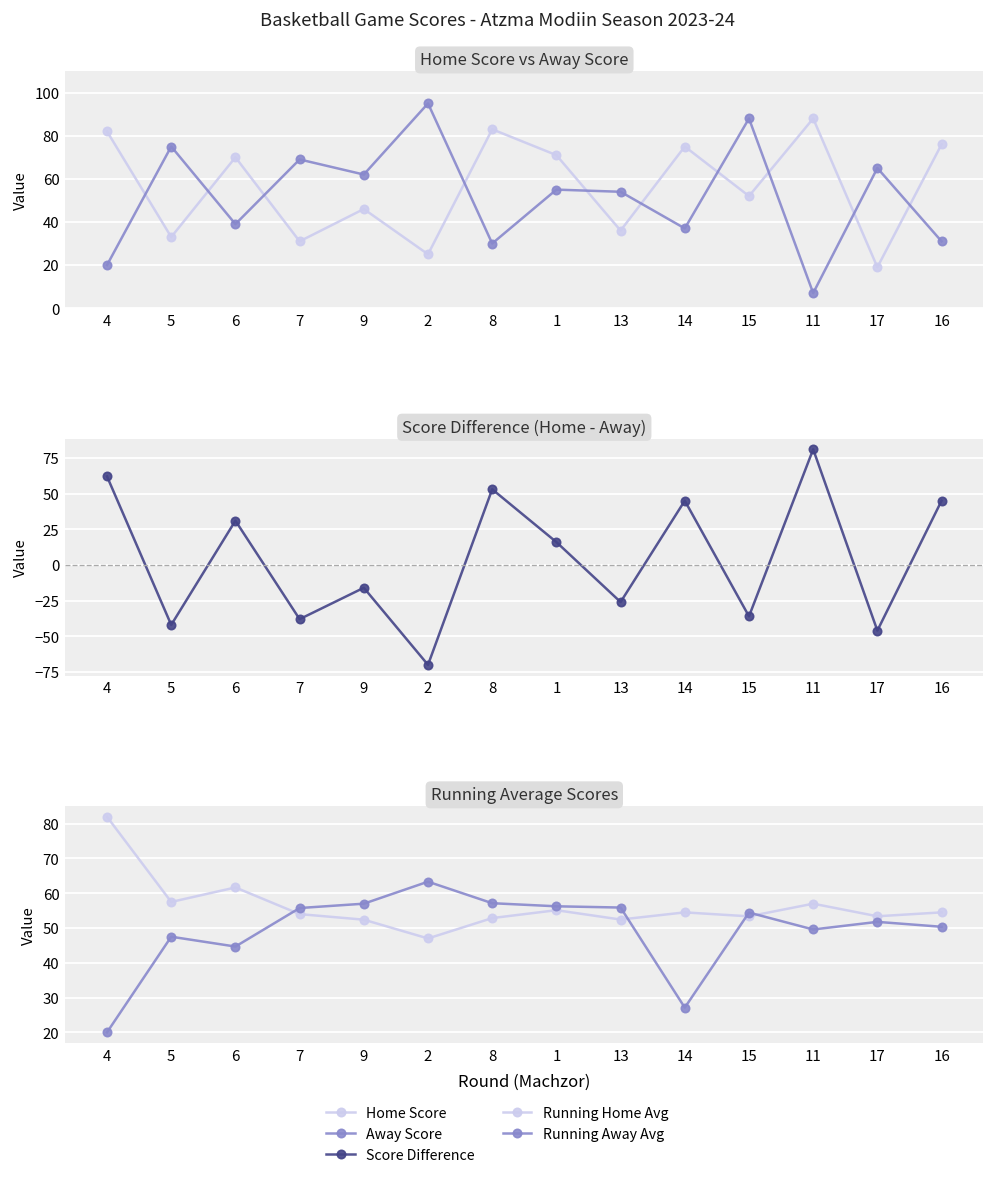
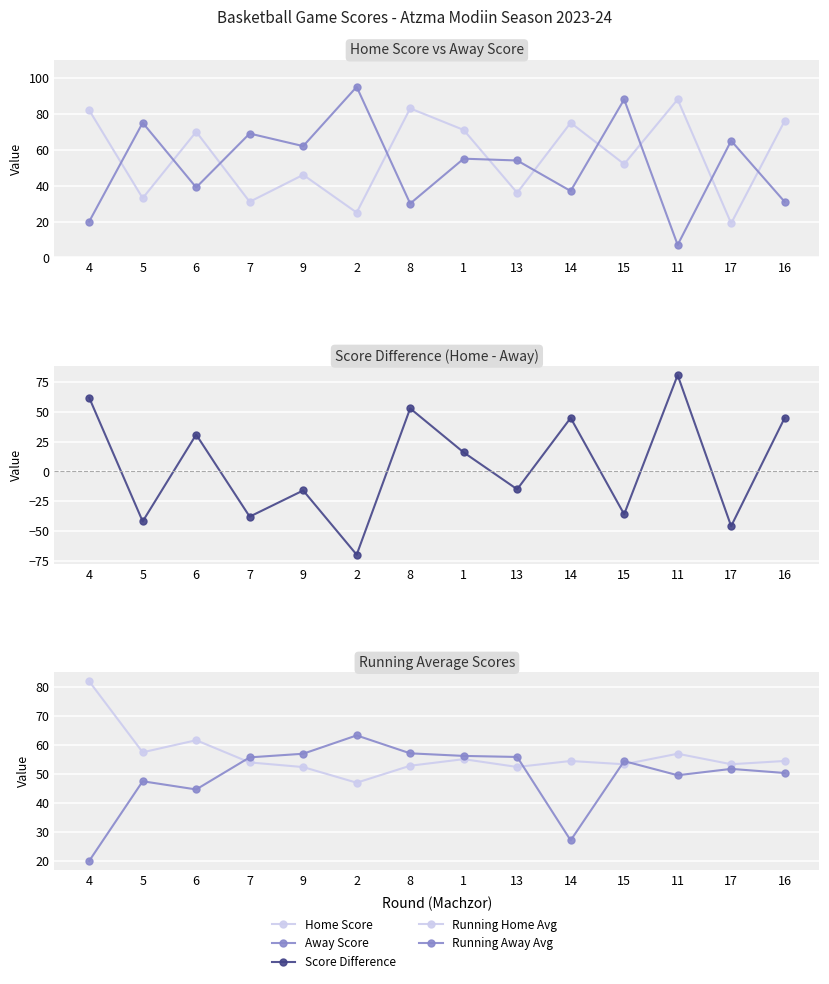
Score Difference (Home - Away), 13: -26 -> -15
